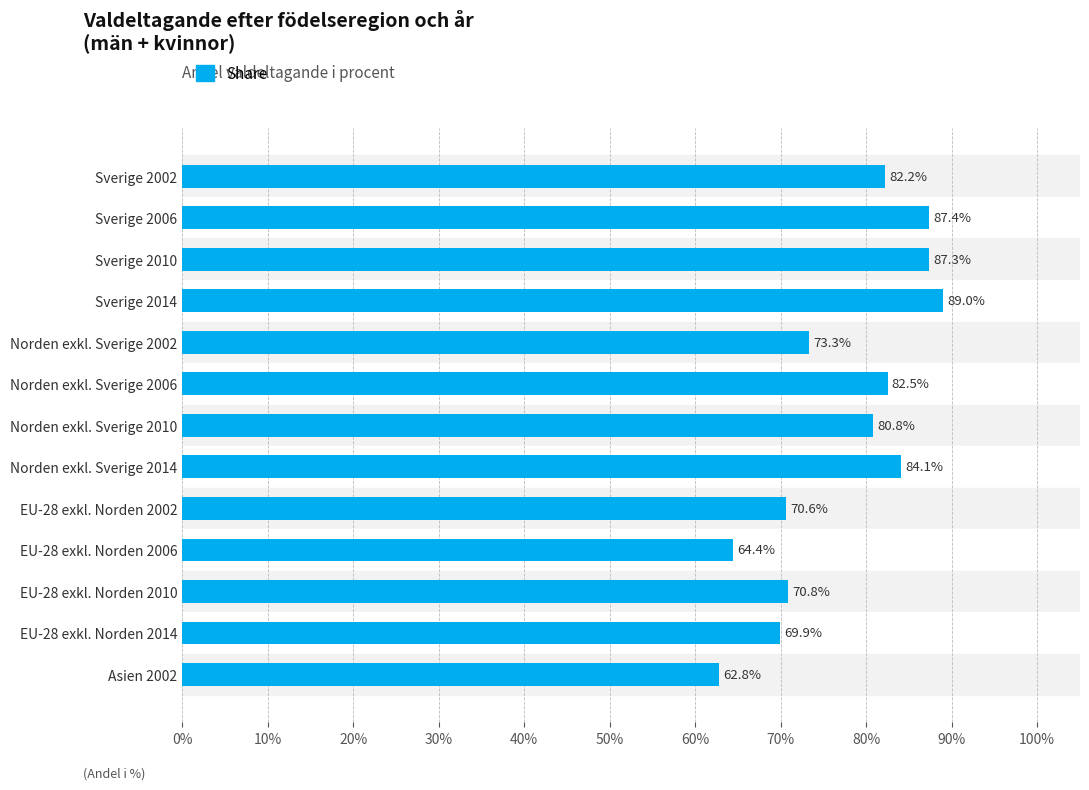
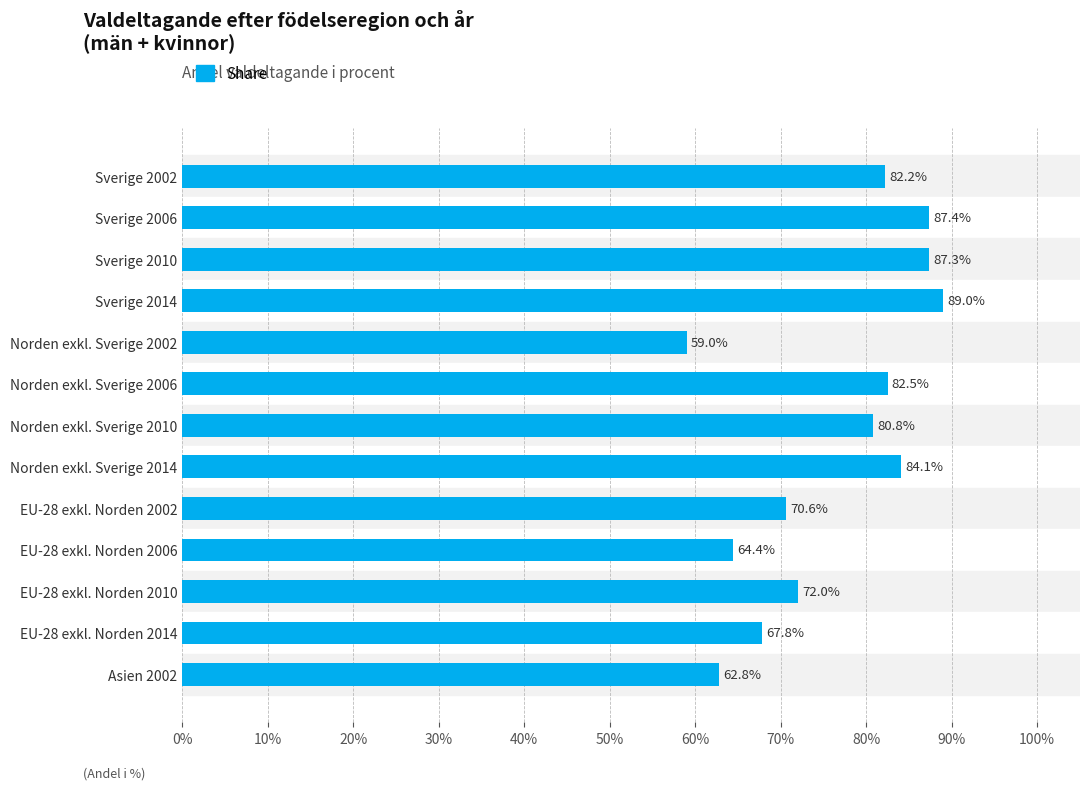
Norden exkl. Sverige 2002: 73.3% -> 59.0%
EU-28 exkl. Norden 2010: 70.8% -> 72.0%
EU-28 exkl. Norden 2014: 69.9% -> 67.8%
